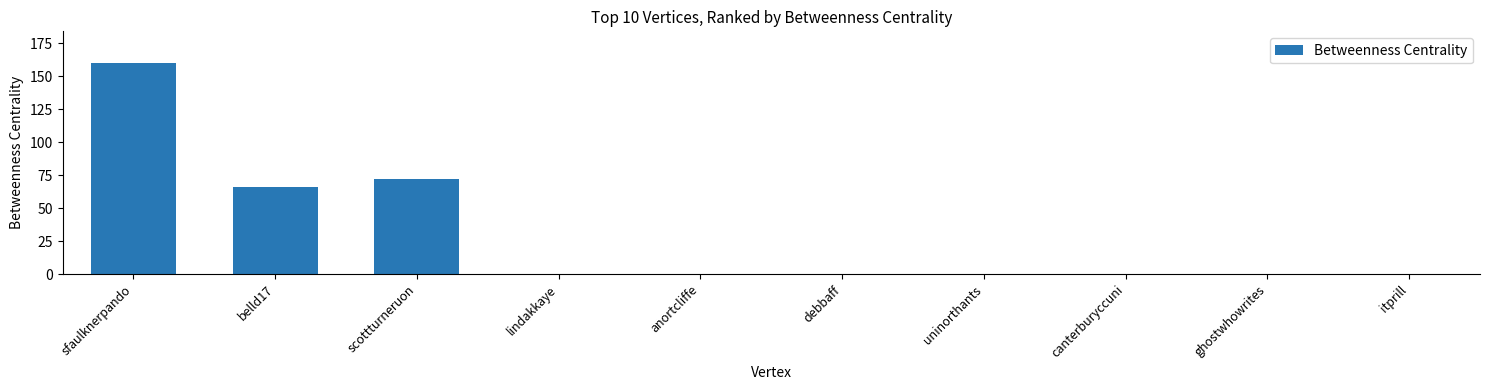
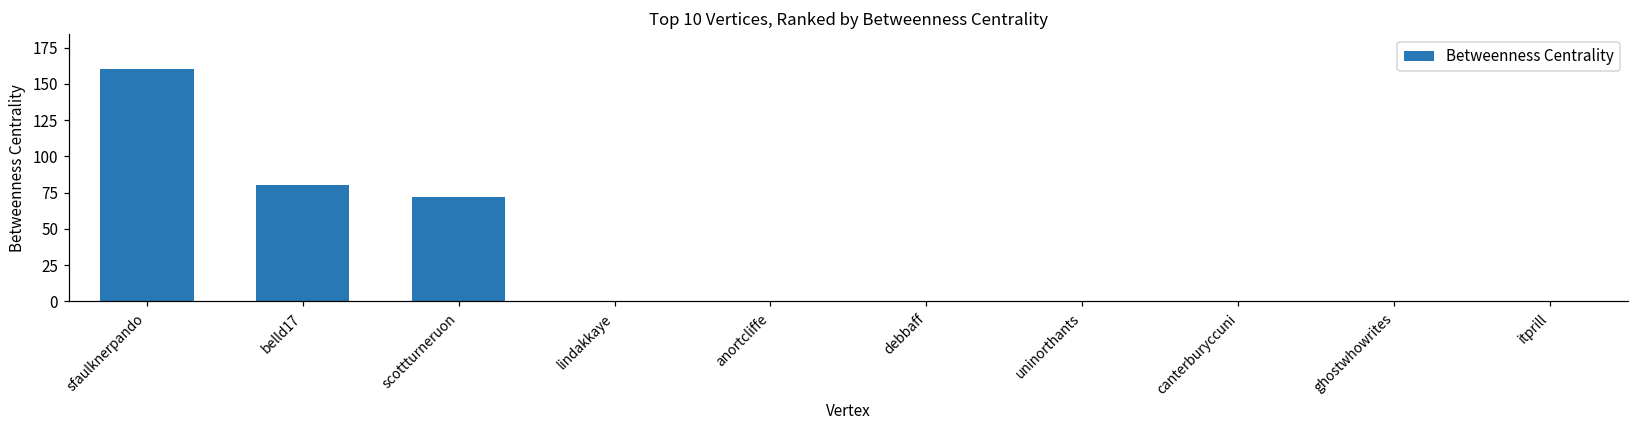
belld17: 66 -> 80
